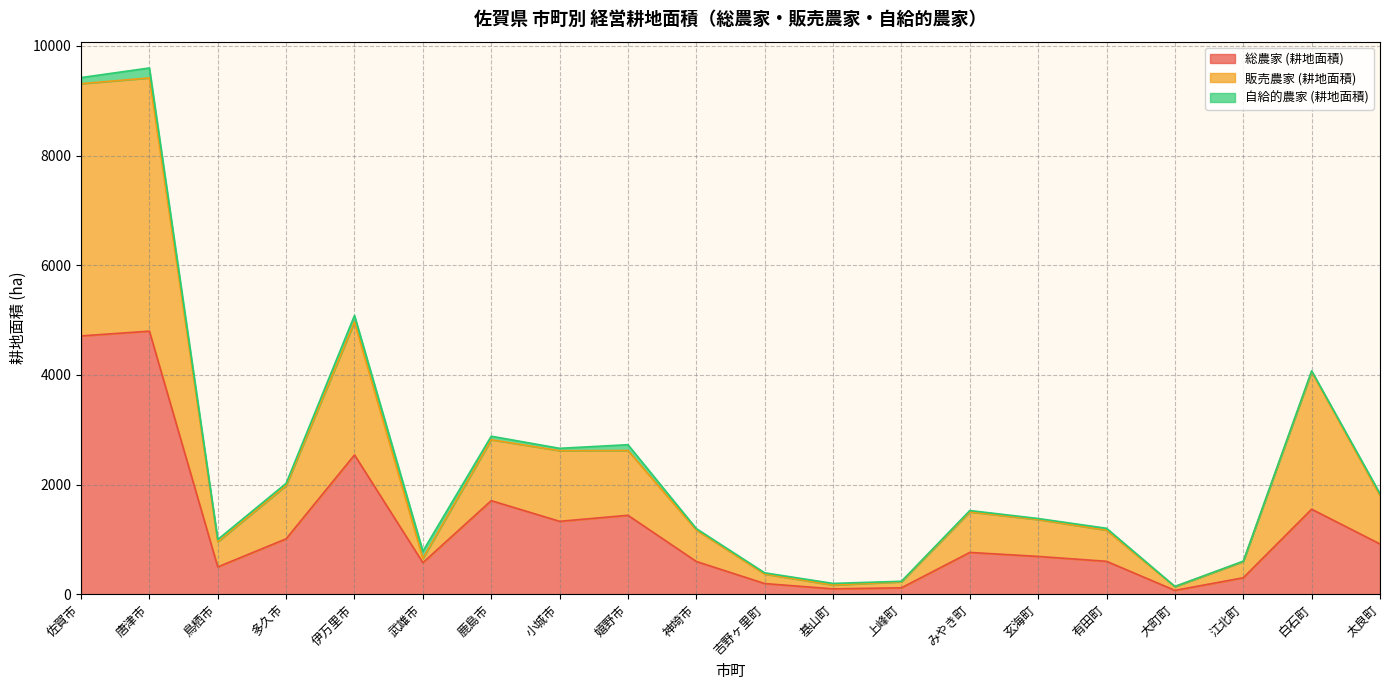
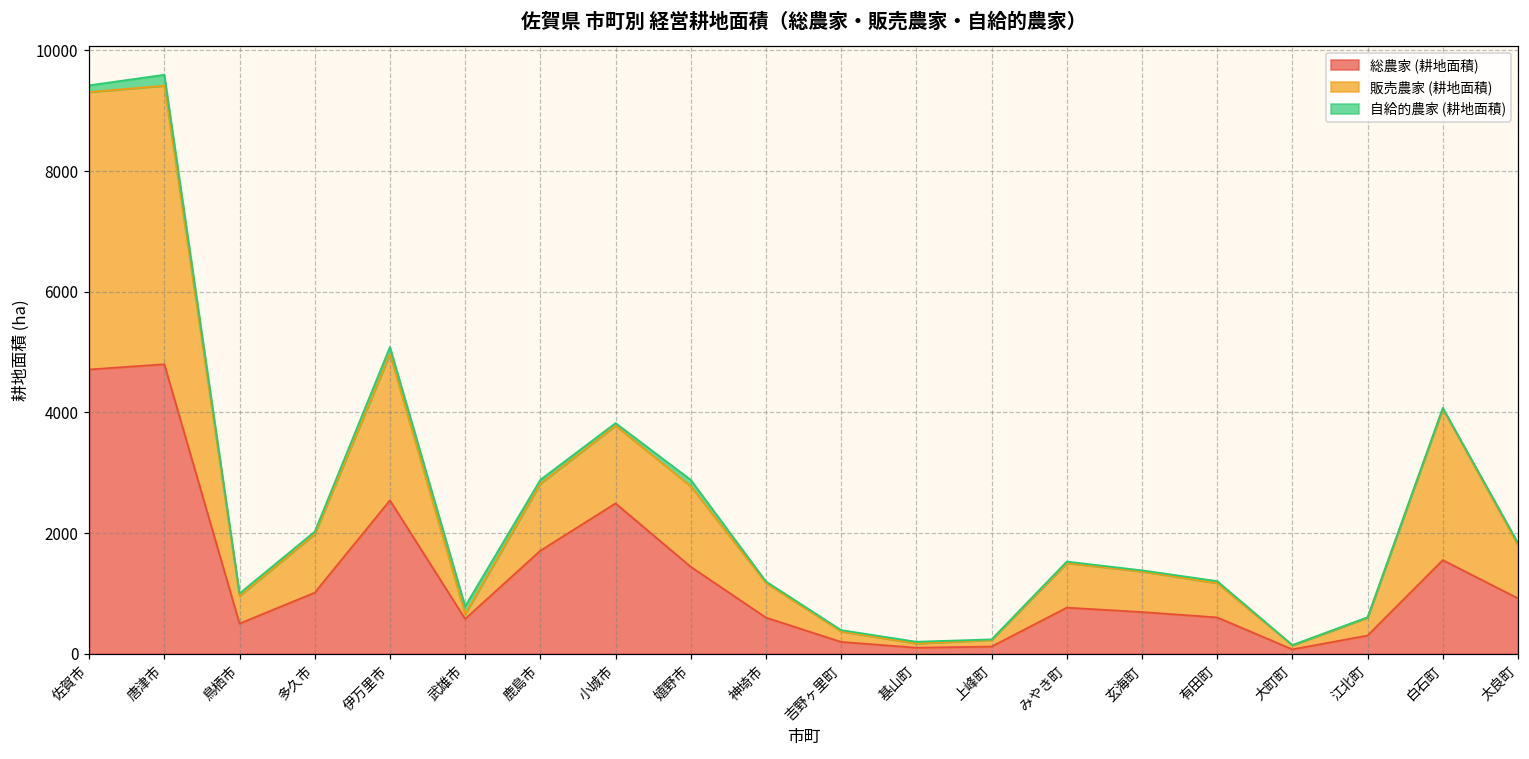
総農家 (耕地面積), 小城市: 1300 -> 2500
販売農家 (耕地面積), 嬉野市: 1200 -> 1300
